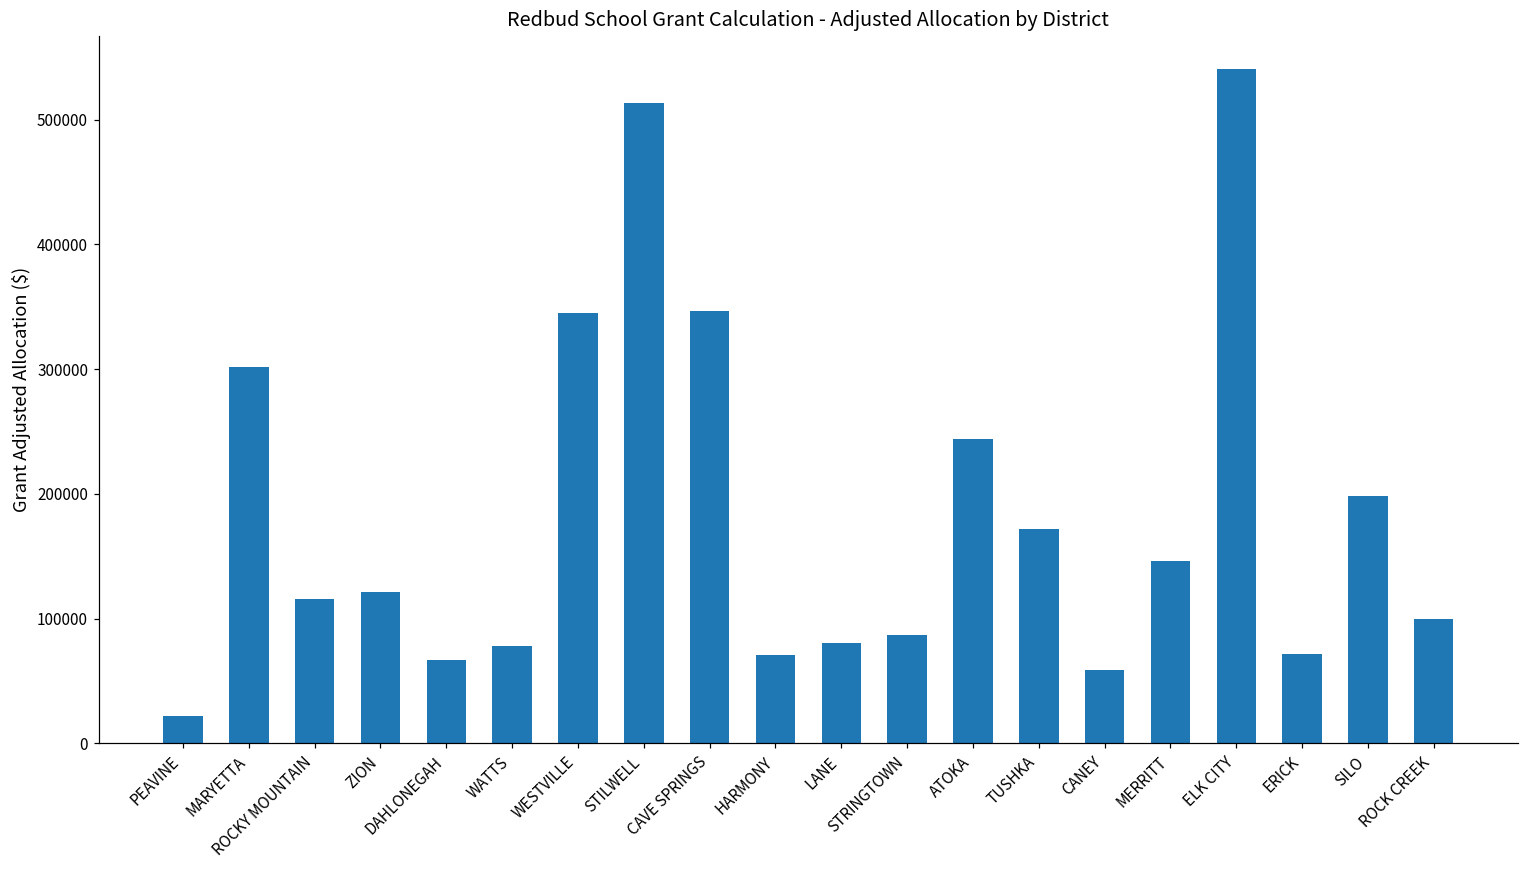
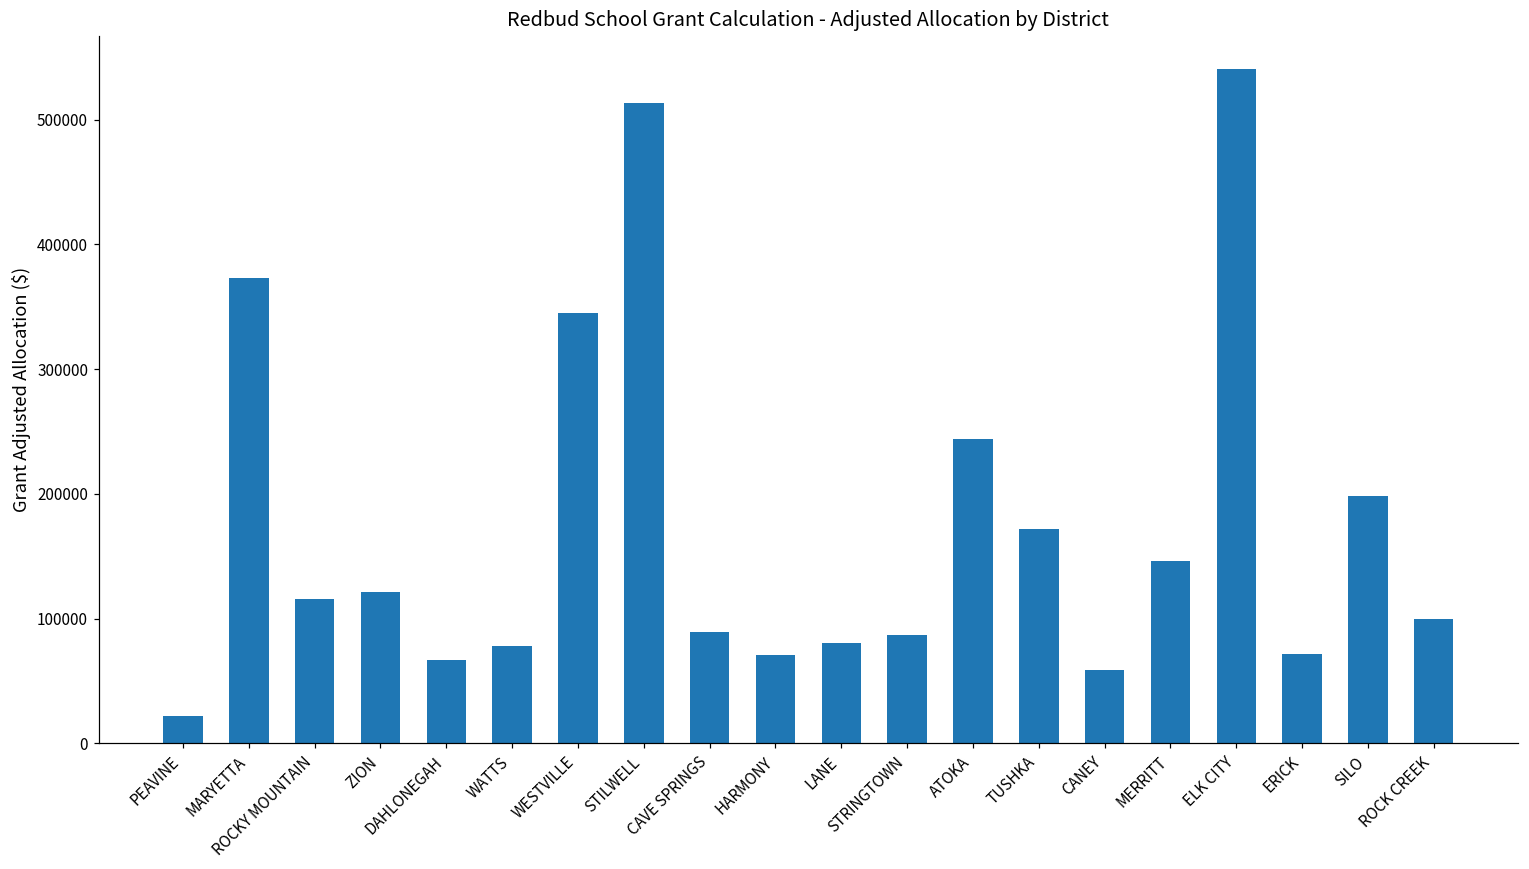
MARYETTA: 302000 -> 373000
CAVE SPRINGS: 347000 -> 89000
